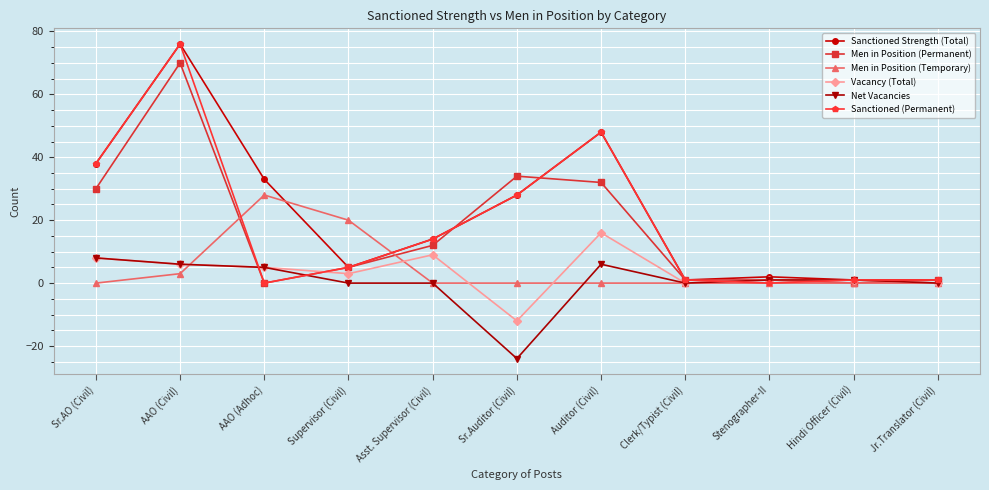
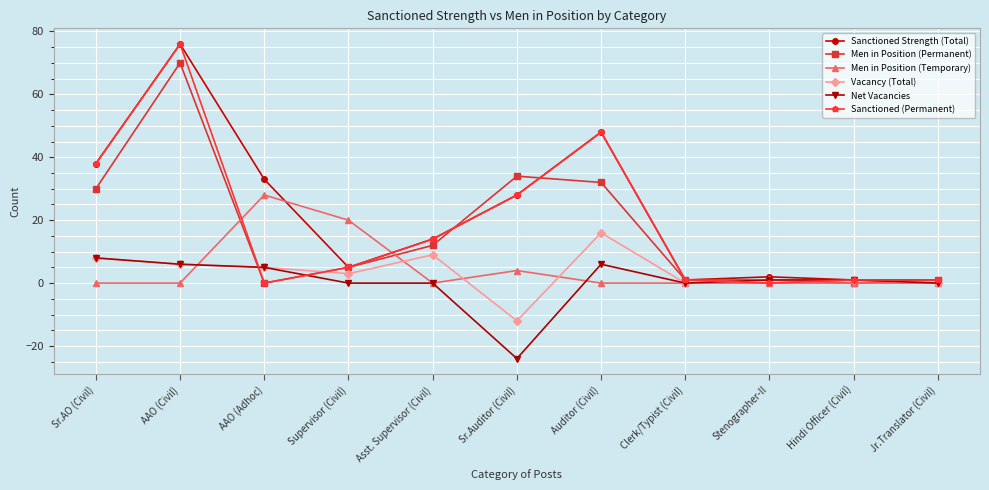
Men in Position (Temporary), AAO (Civil): 3 -> 0
Men in Position (Temporary), Sr.Auditor (Civil): 0 -> 4
